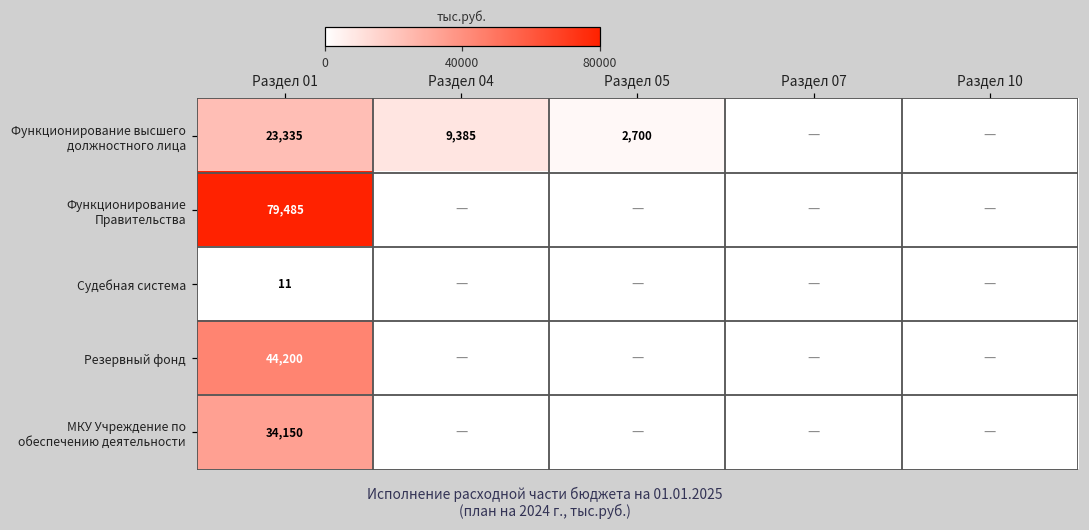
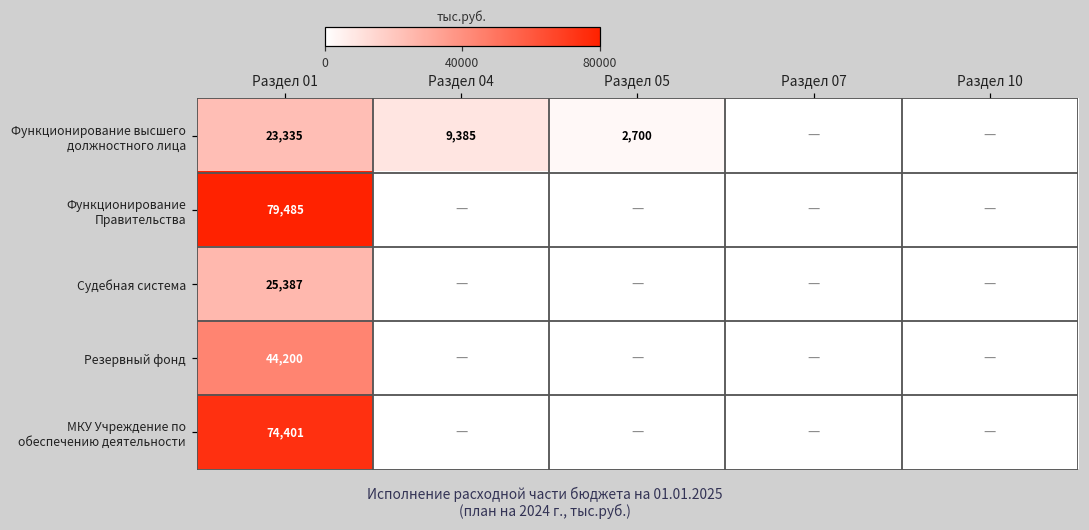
Судебная система, Раздел 01: 11 -> 25,387
МКУ Учреждение по обеспечению деятельности, Раздел 01: 34,150 -> 74,401
